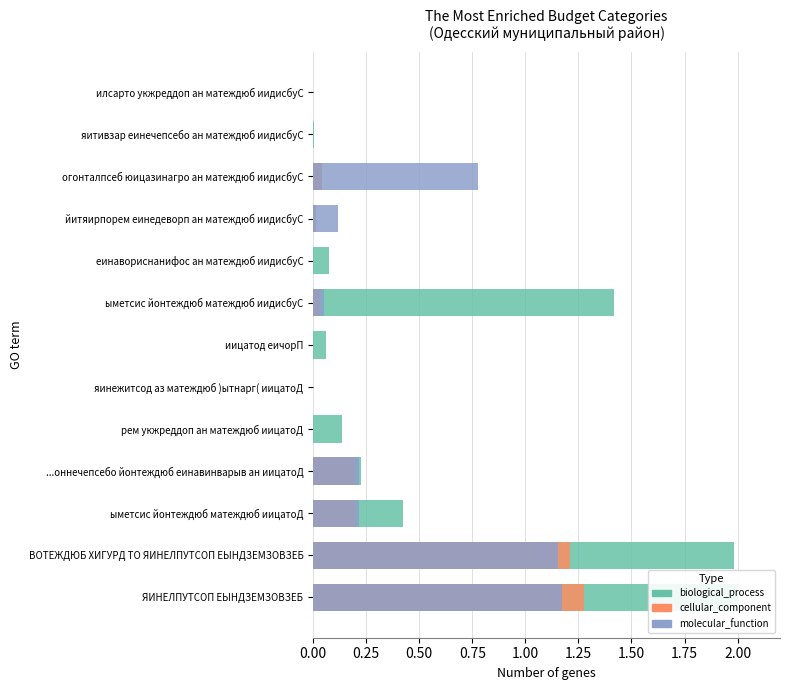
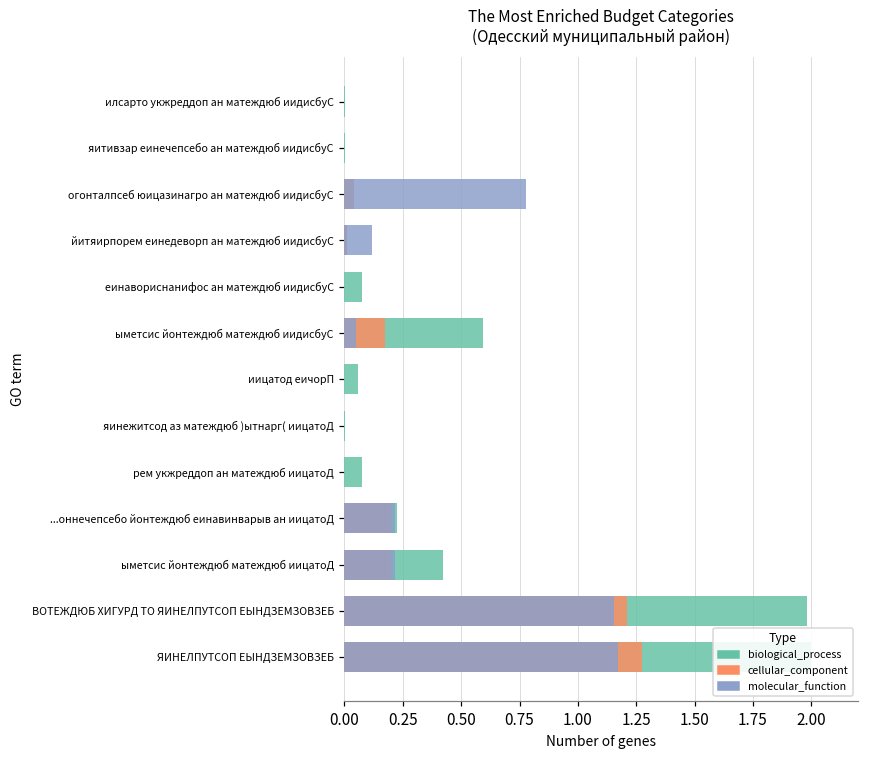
biological_process, ыметсис йонтеждюб матеждюб иидисбуС: 1.42 -> 0.59
cellular_component, ыметсис йонтеждюб матеждюб иидисбуС: 0.03 -> 0.17
biological_process, рем укжреддоп ан матеждюб иицатоД: 0.14 -> 0.08
